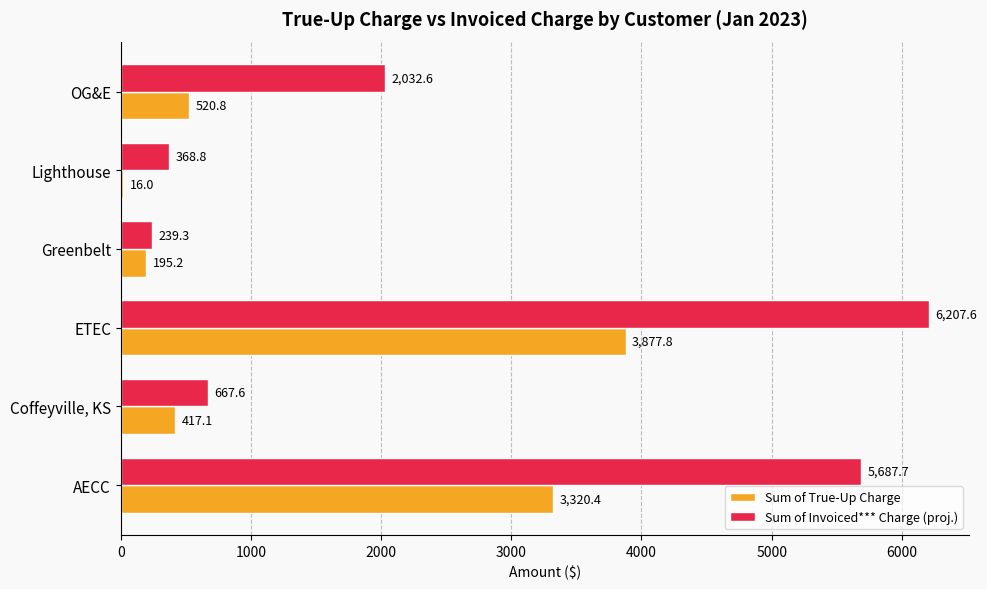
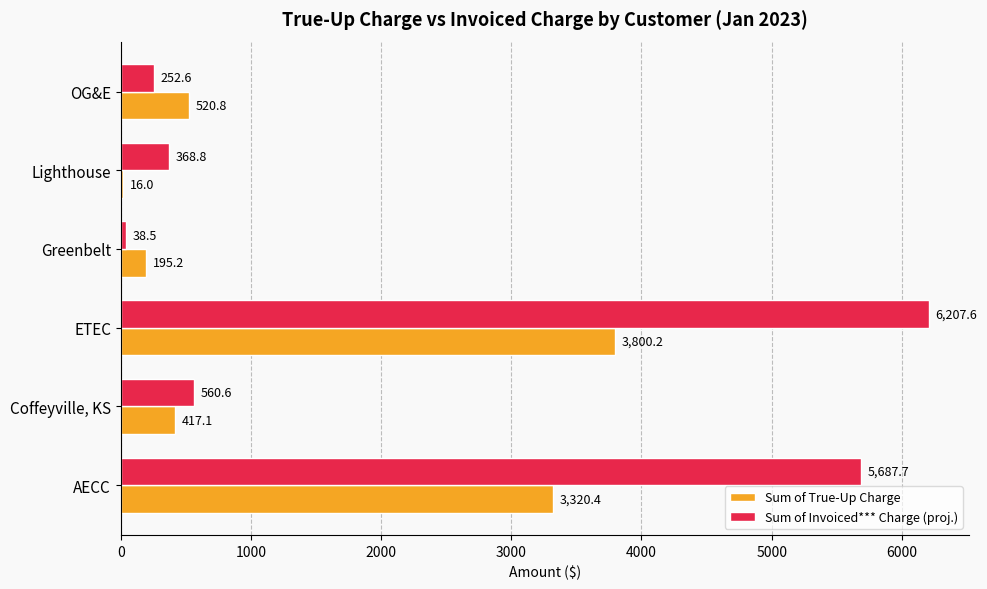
Sum of Invoiced*** Charge (proj.), OG&E: 2,032.6 -> 252.6
Sum of Invoiced*** Charge (proj.), Greenbelt: 239.3 -> 38.5
Sum of True-Up Charge, ETEC: 3,877.8 -> 3,800.2
Sum of Invoiced*** Charge (proj.), Coffeyville, KS: 667.6 -> 560.6
